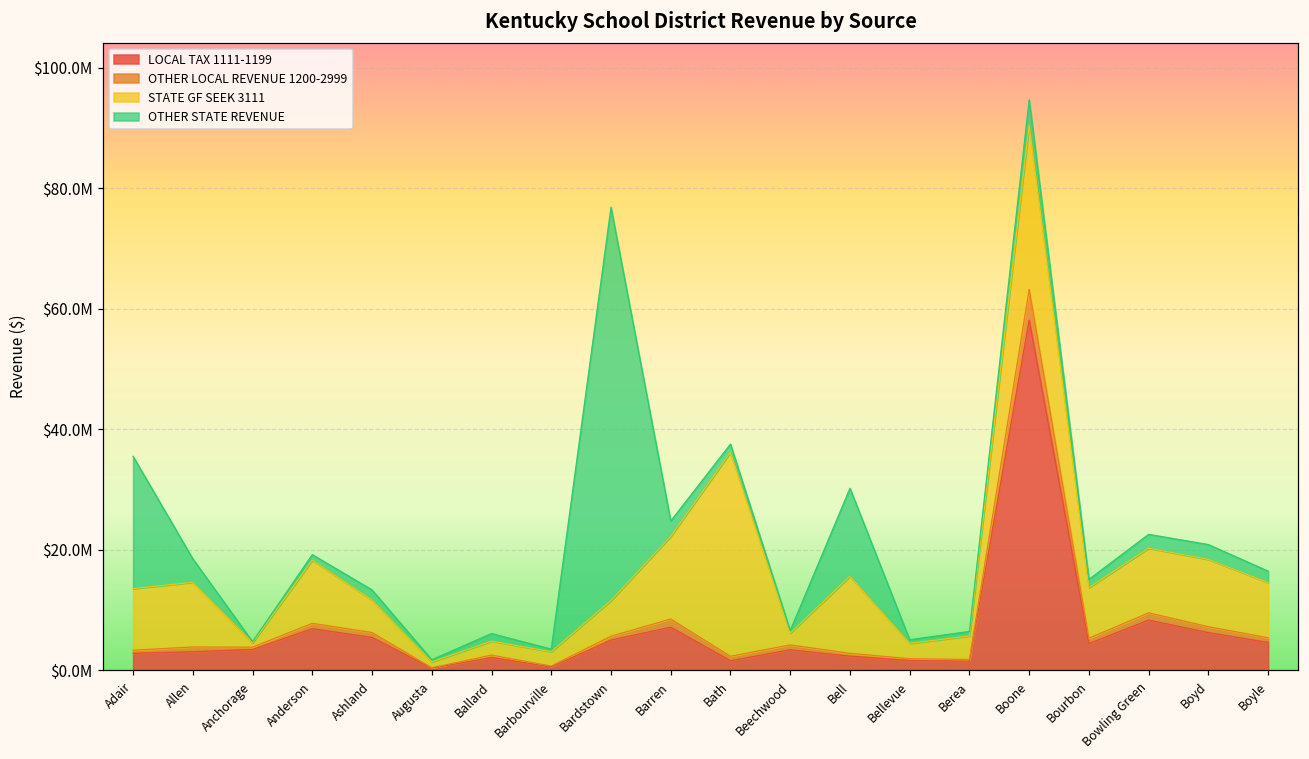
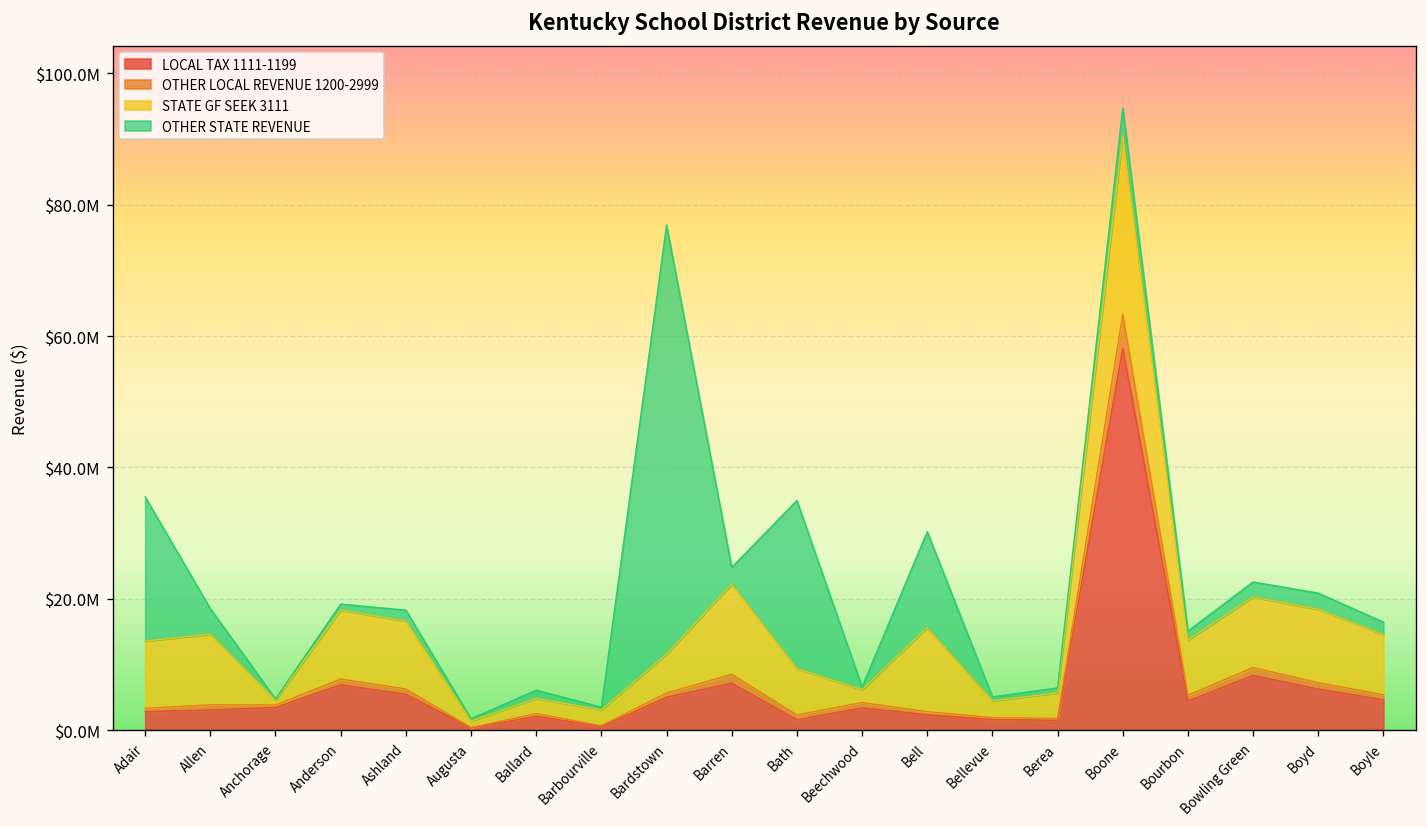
STATE GF SEEK 3111, Ashland: $5000000 -> $10000000
STATE GF SEEK 3111, Bath: $34000000 -> $7000000
OTHER STATE REVENUE, Bath: $1000000 -> $26000000
